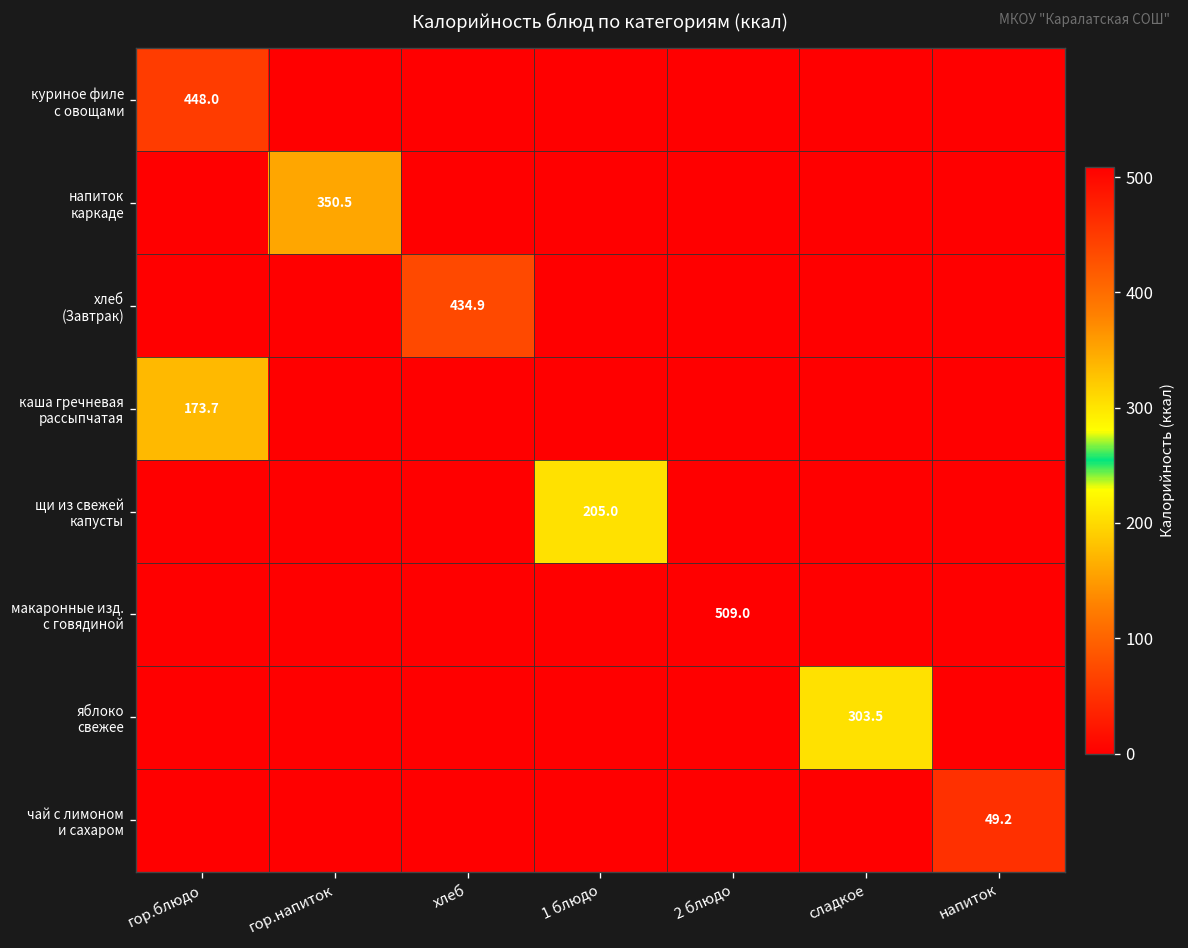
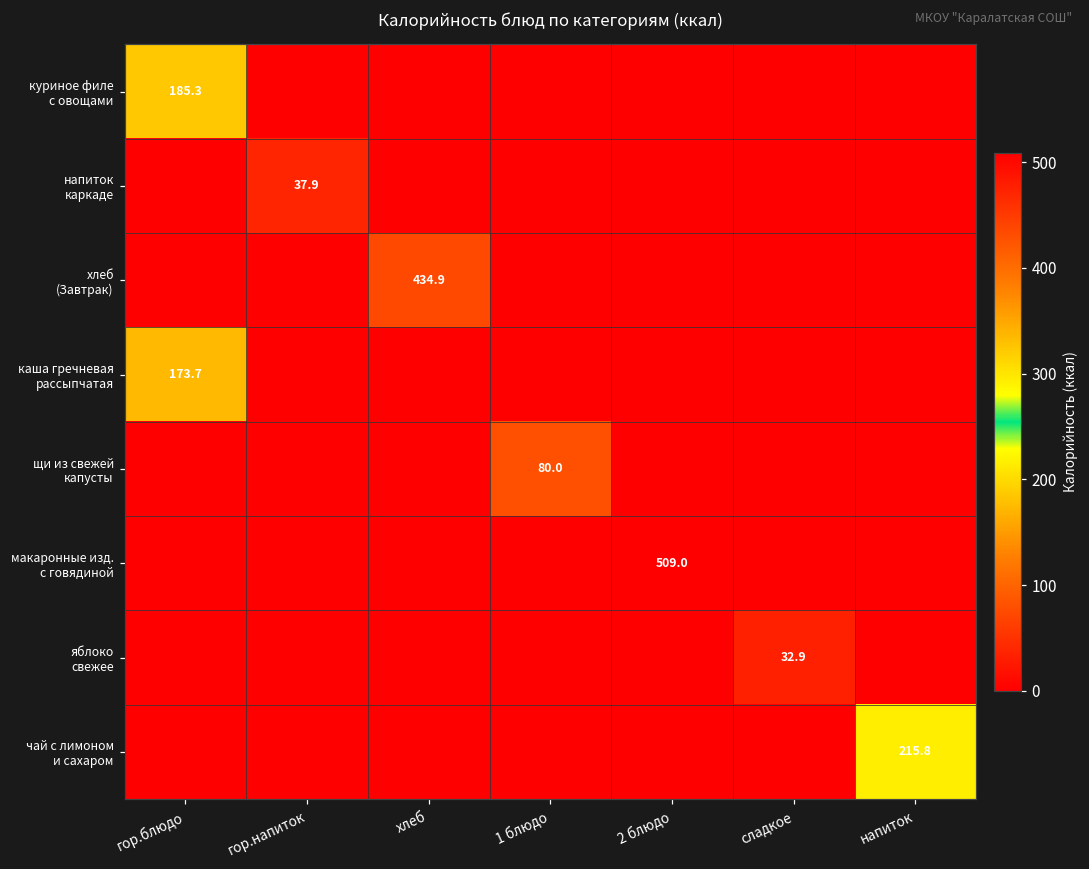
куриное филе с овощами, гор.блюдо: 448.0 -> 185.3
напиток каркаде, гор.напиток: 350.5 -> 37.9
щи из свежей капусты, 1 блюдо: 205.0 -> 80.0
яблоко свежее, сладкое: 303.5 -> 32.9
чай с лимоном и сахаром, напиток: 49.2 -> 215.8
